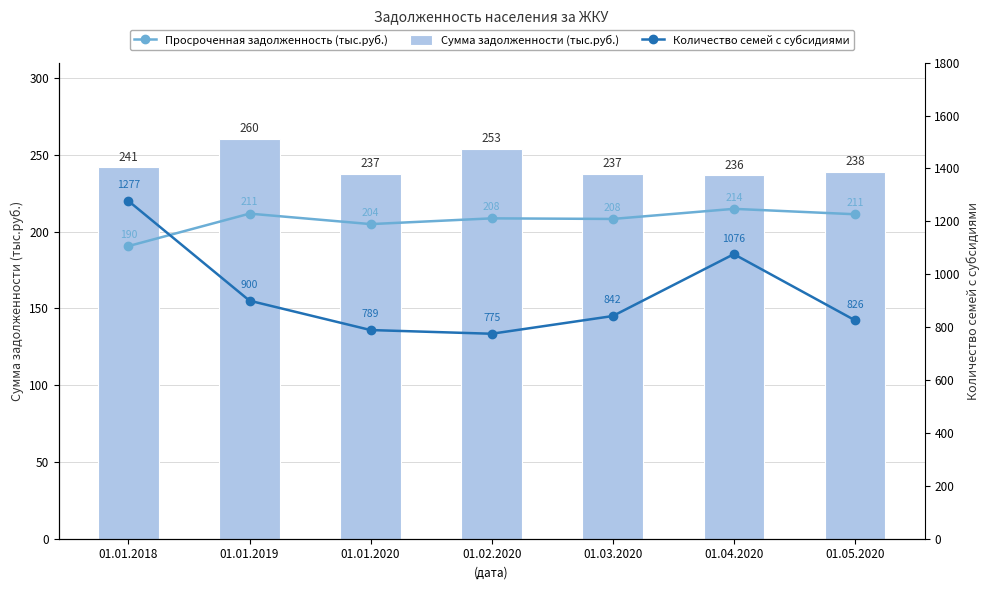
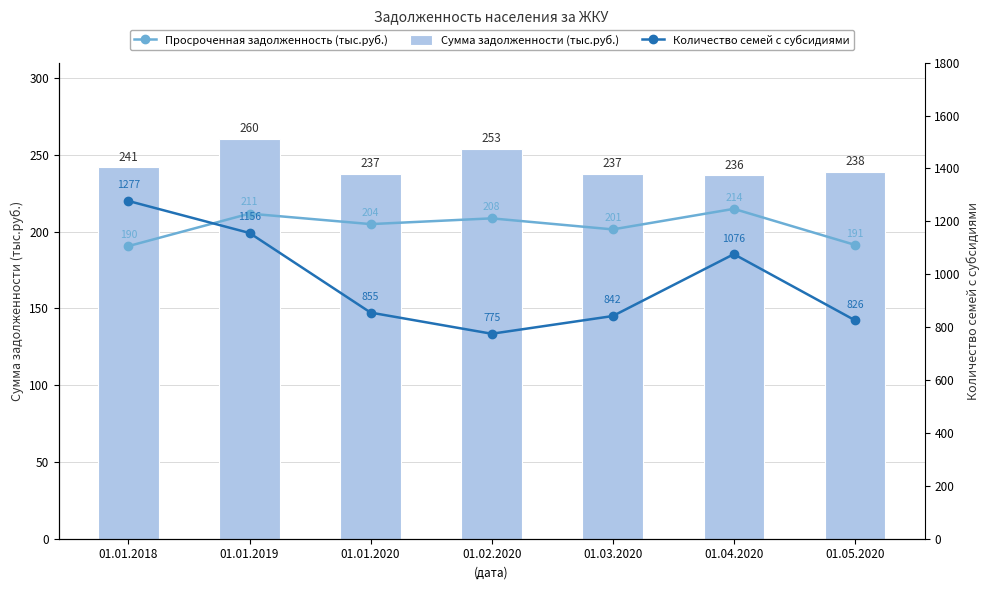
Просроченная задолженность (тыс.руб.), 01.03.2020: 208 -> 201
Просроченная задолженность (тыс.руб.), 01.05.2020: 211 -> 191
Количество семей с субсидиями, 01.01.2019: 900 -> 1156
Количество семей с субсидиями, 01.01.2020: 789 -> 855
